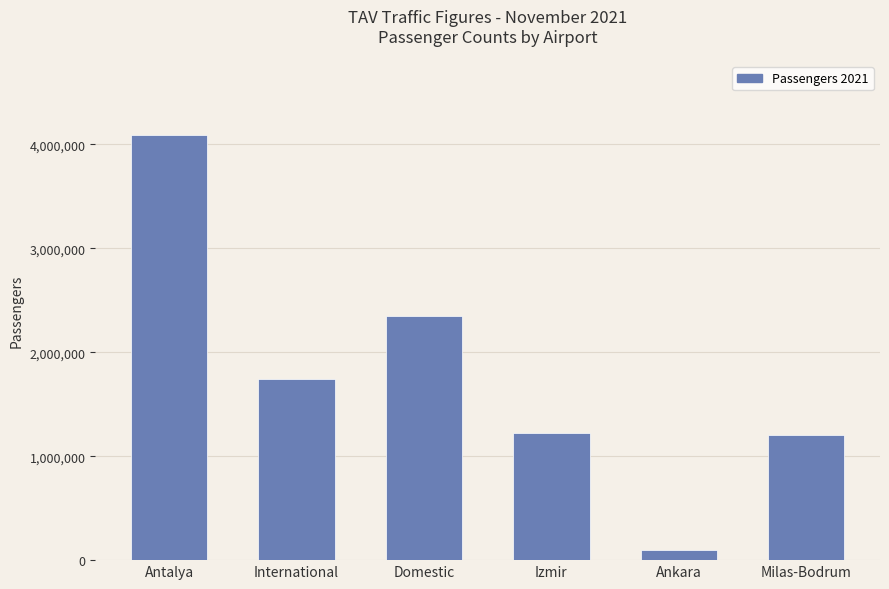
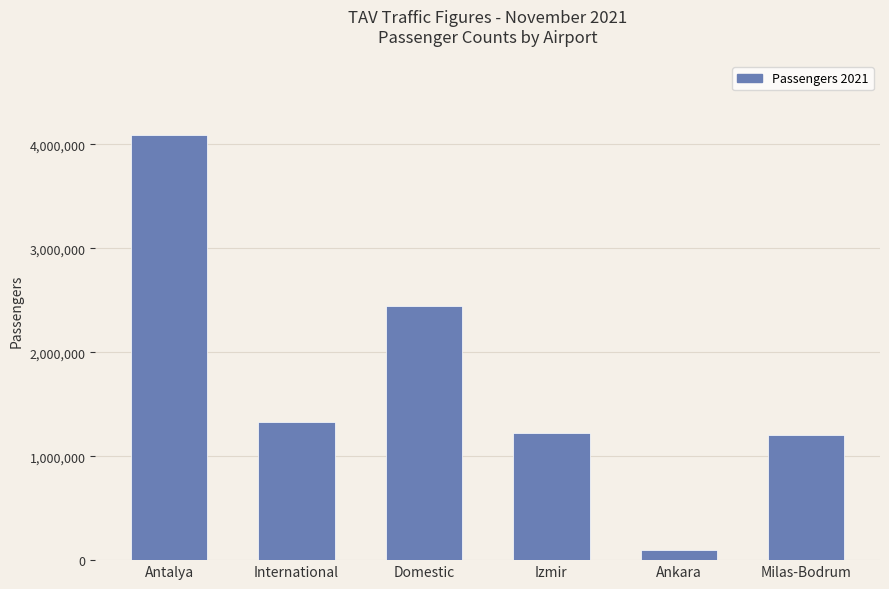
International: 1,740,000 -> 1,330,000
Domestic: 2,350,000 -> 2,440,000
